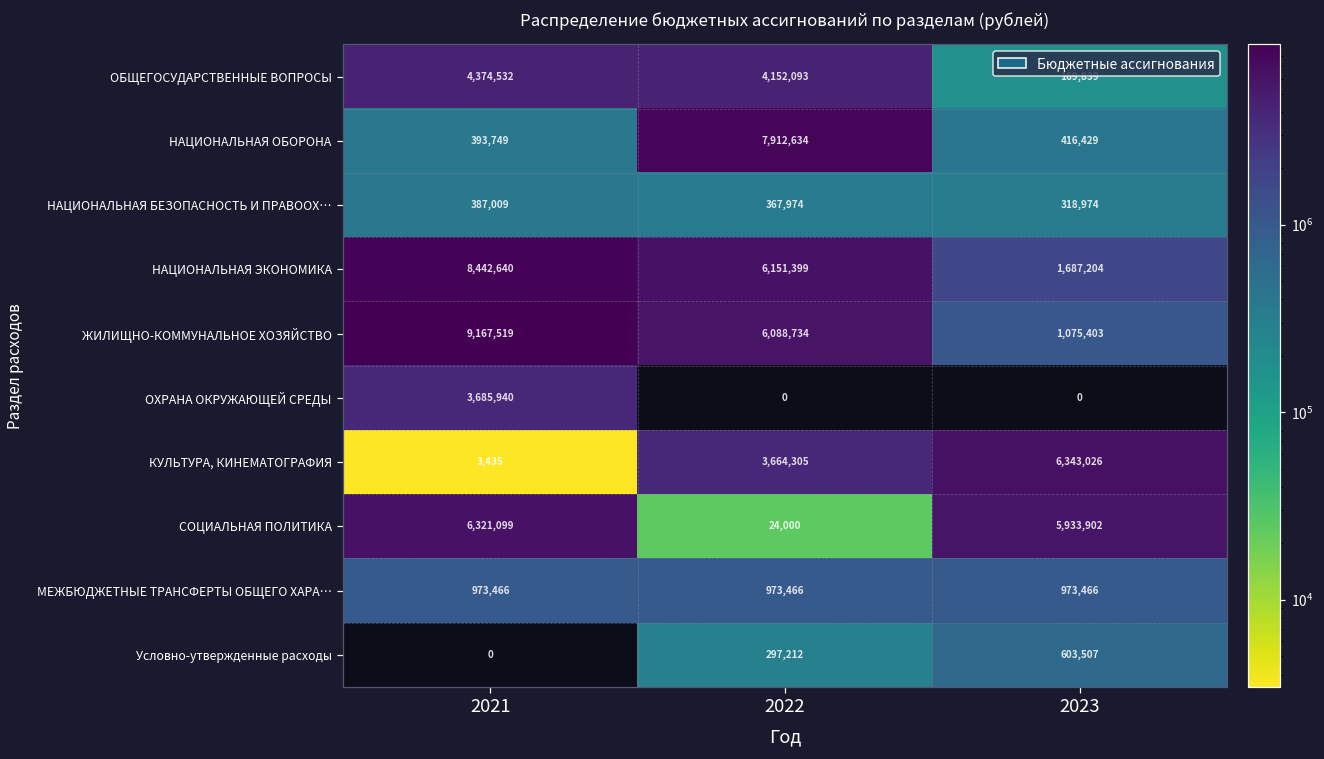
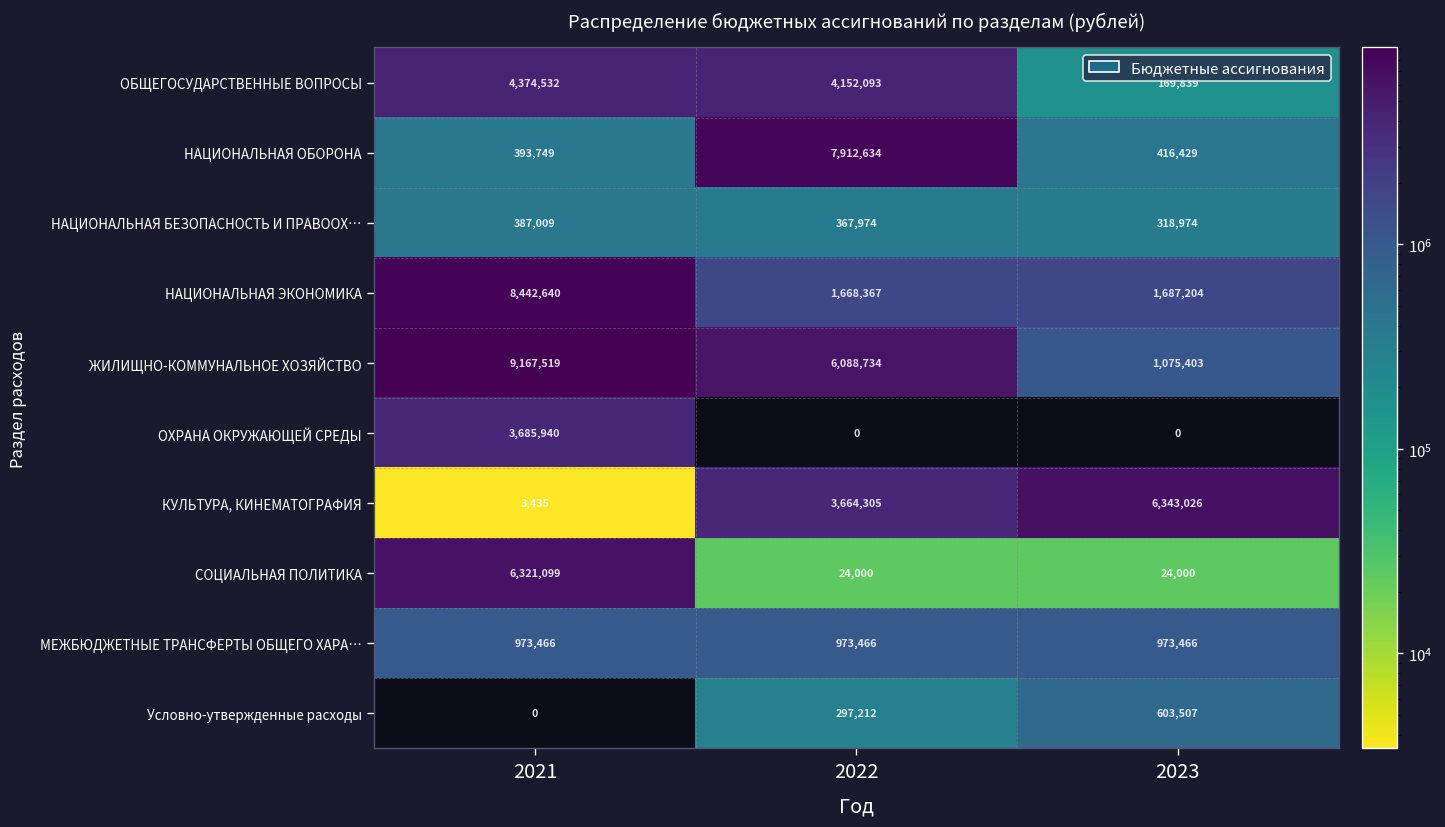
НАЦИОНАЛЬНАЯ ЭКОНОМИКА, 2022: 6,151,399 -> 1,668,367
СОЦИАЛЬНАЯ ПОЛИТИКА, 2023: 5,933,902 -> 24,000
